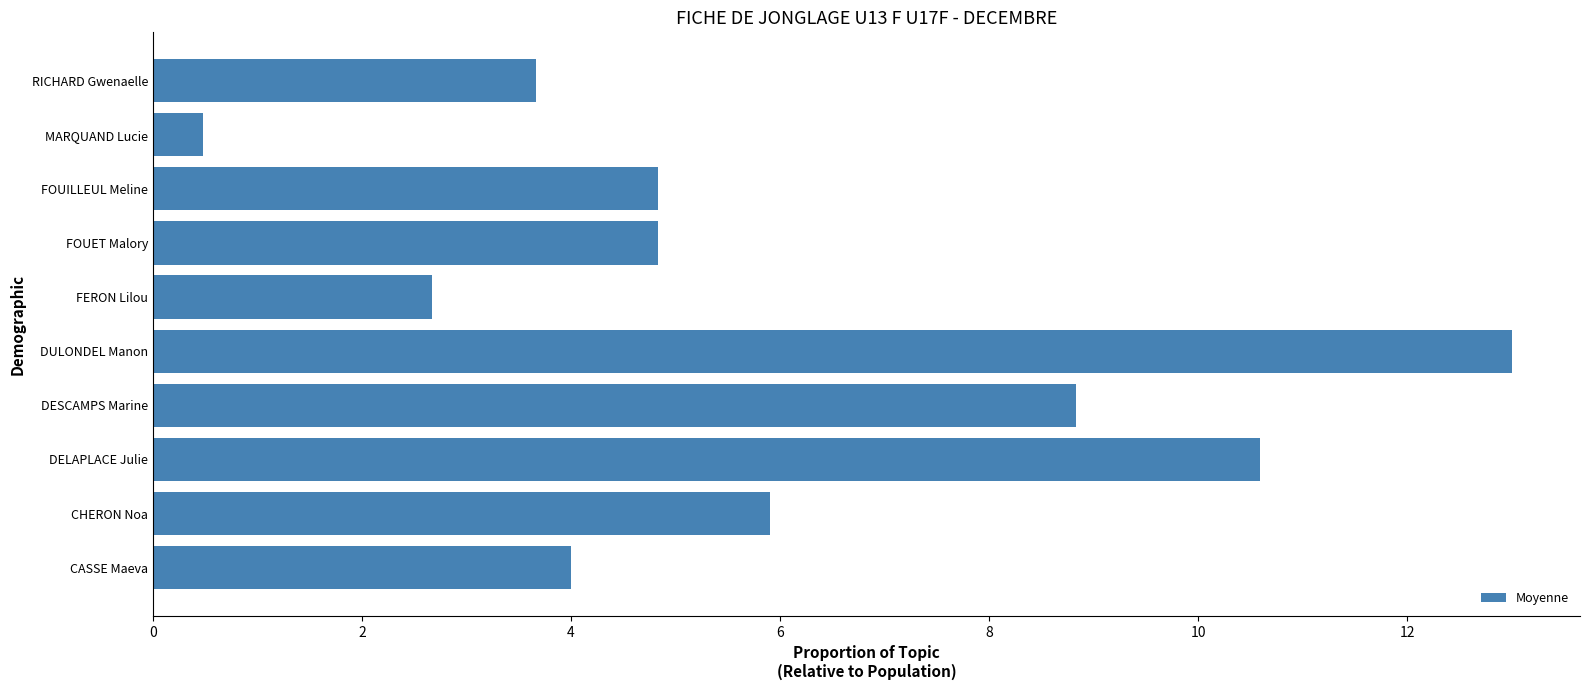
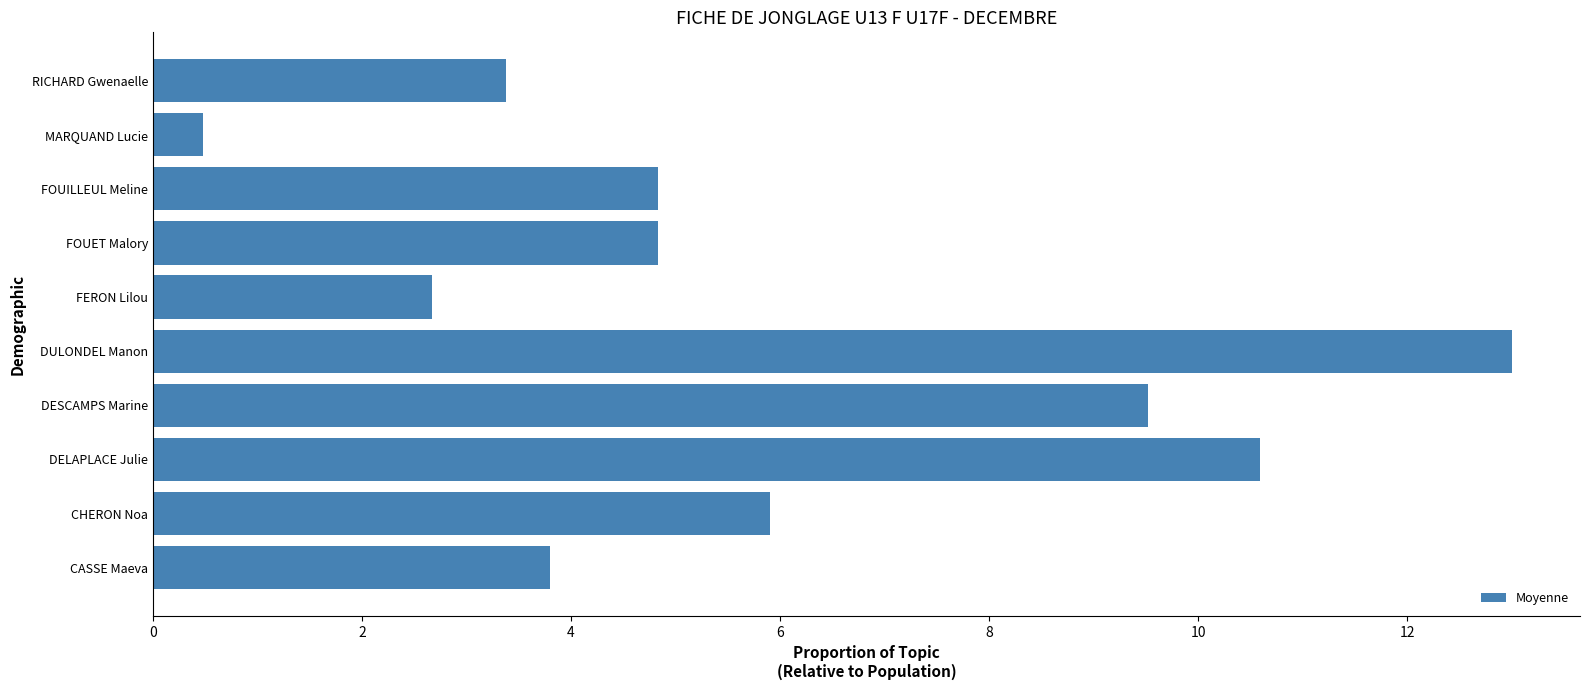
RICHARD Gwenaelle: 3.67 -> 3.38
DESCAMPS Marine: 8.83 -> 9.52
CASSE Maeva: 4.0 -> 3.8
